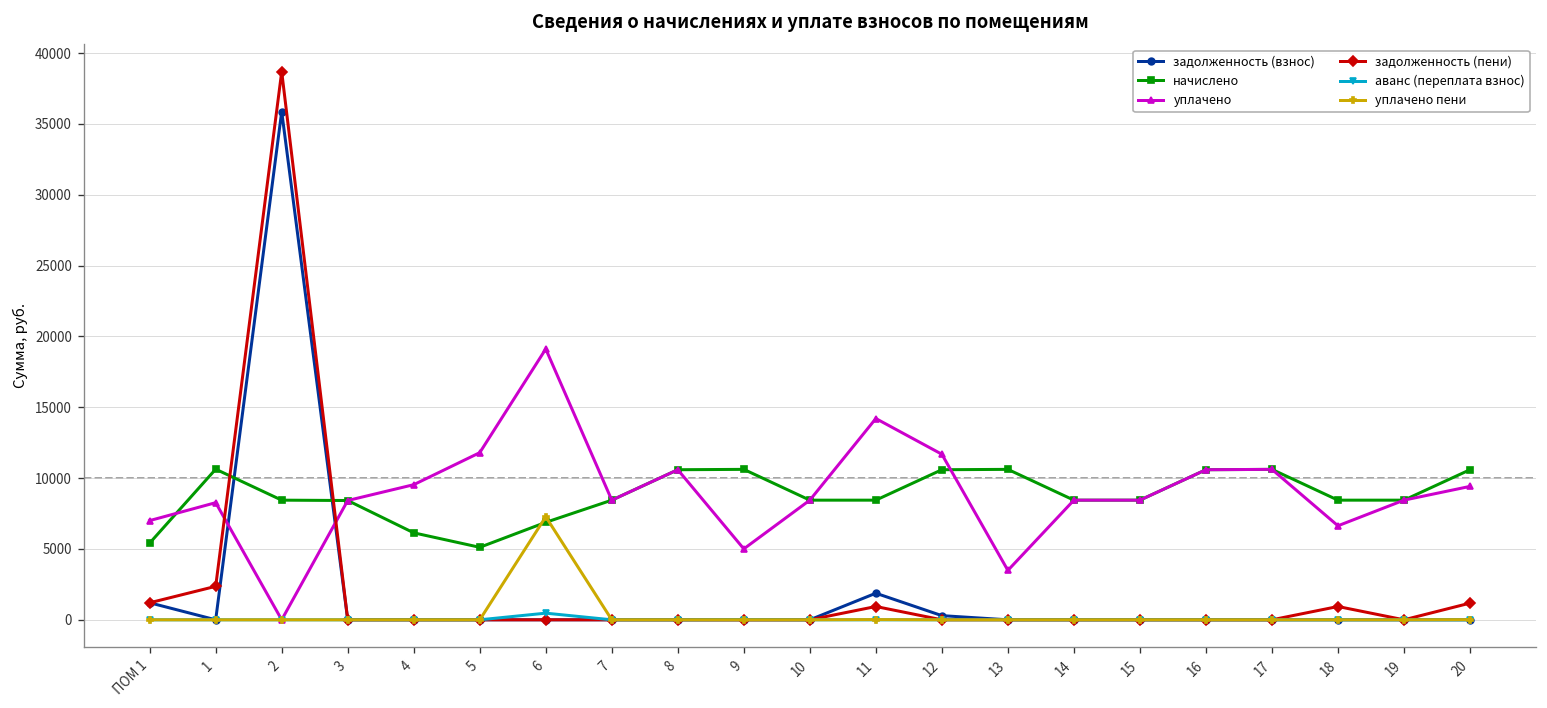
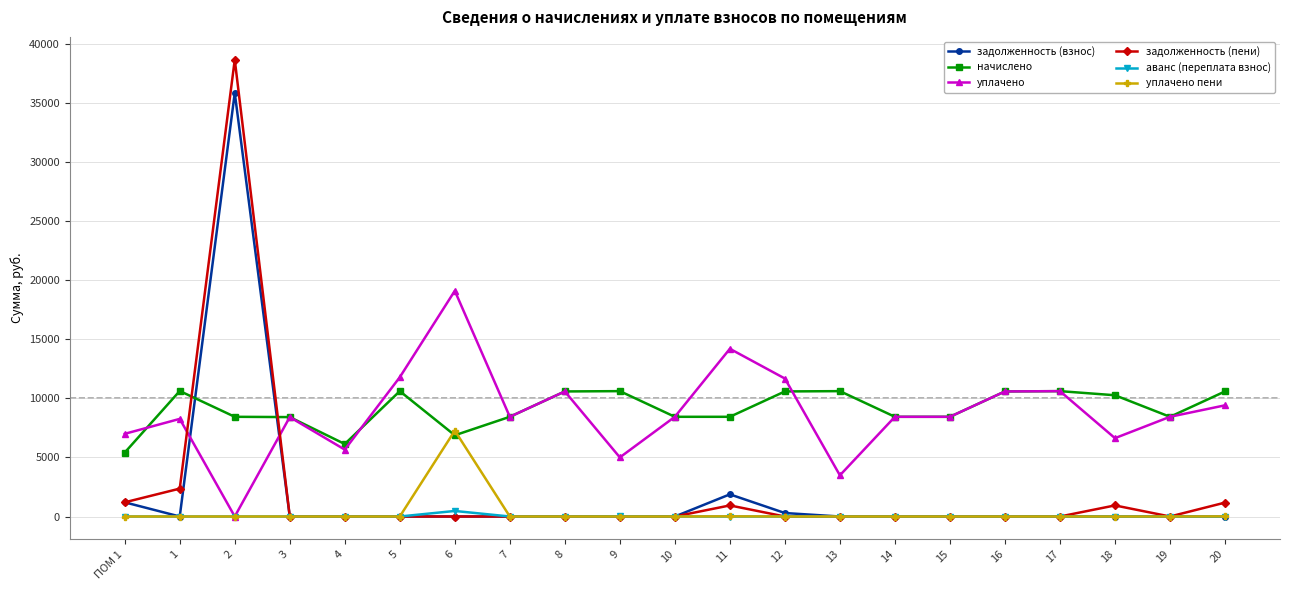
уплачено, 4: 9500 -> 5700
начислено, 5: 5100 -> 10600
начислено, 18: 8400 -> 10300
